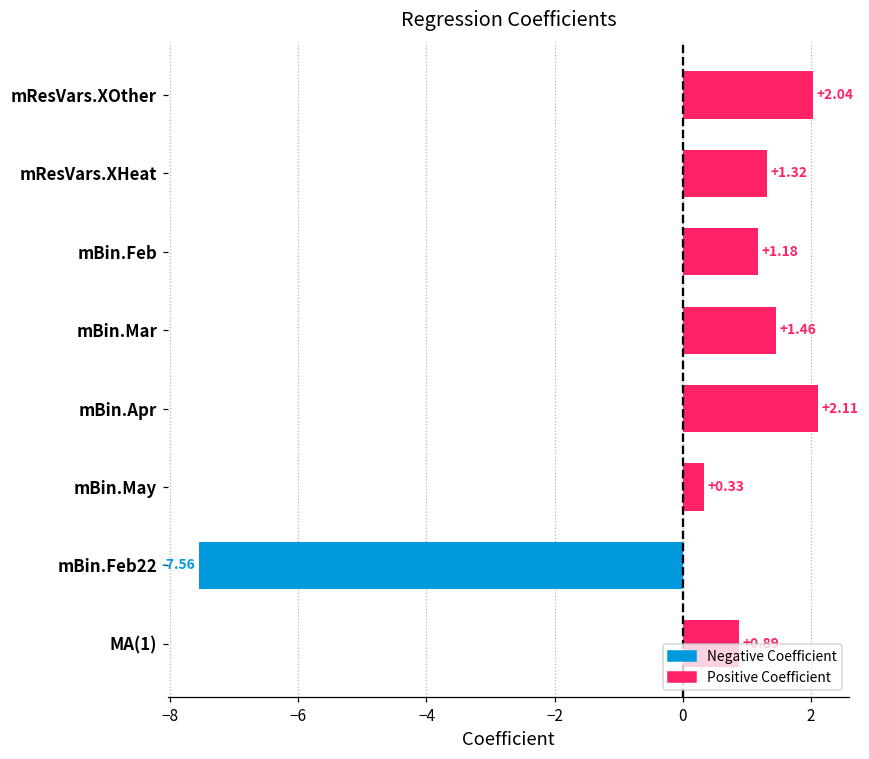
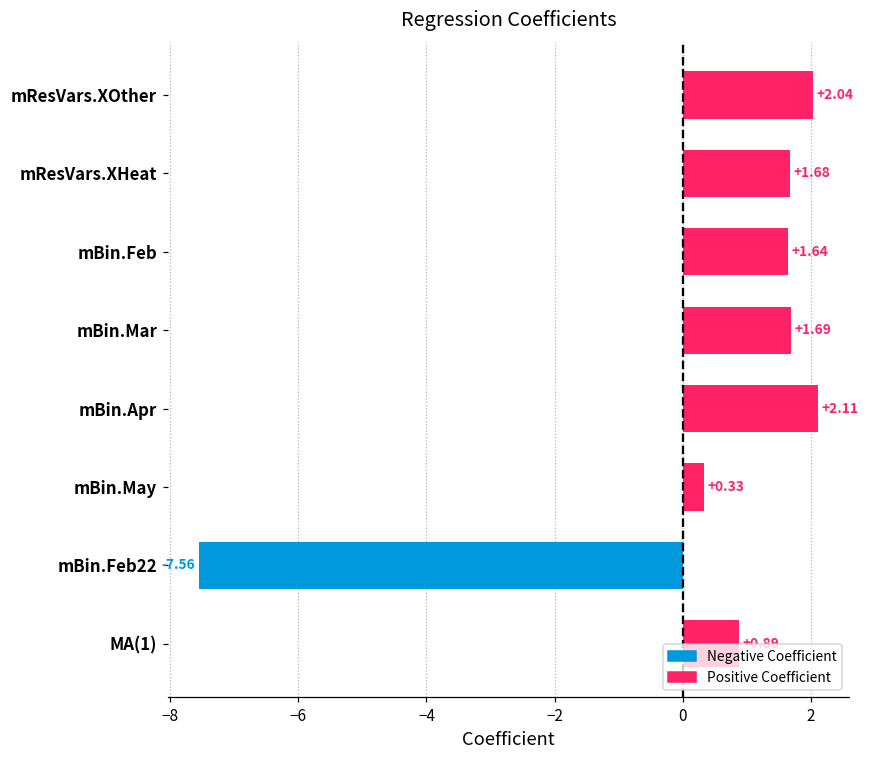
mResVars.XHeat: +1.32 -> +1.68
mBin.Feb: +1.18 -> +1.64
mBin.Mar: +1.46 -> +1.69
